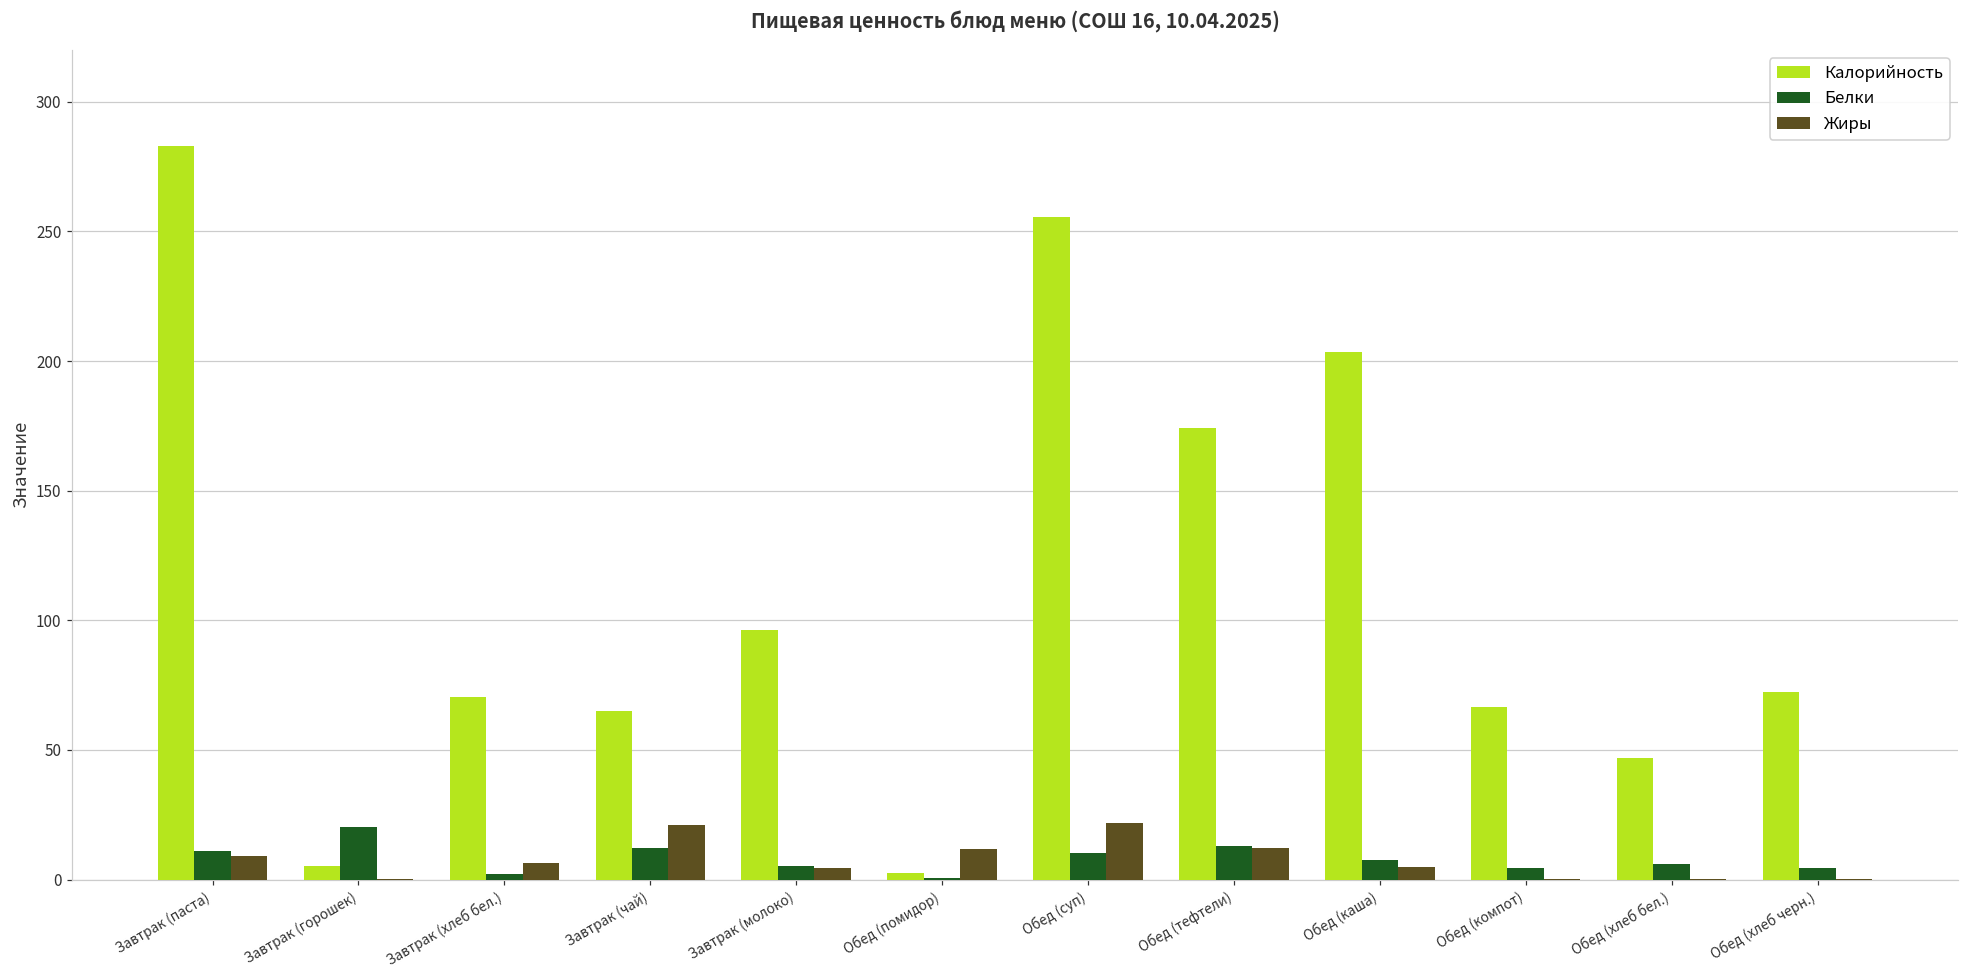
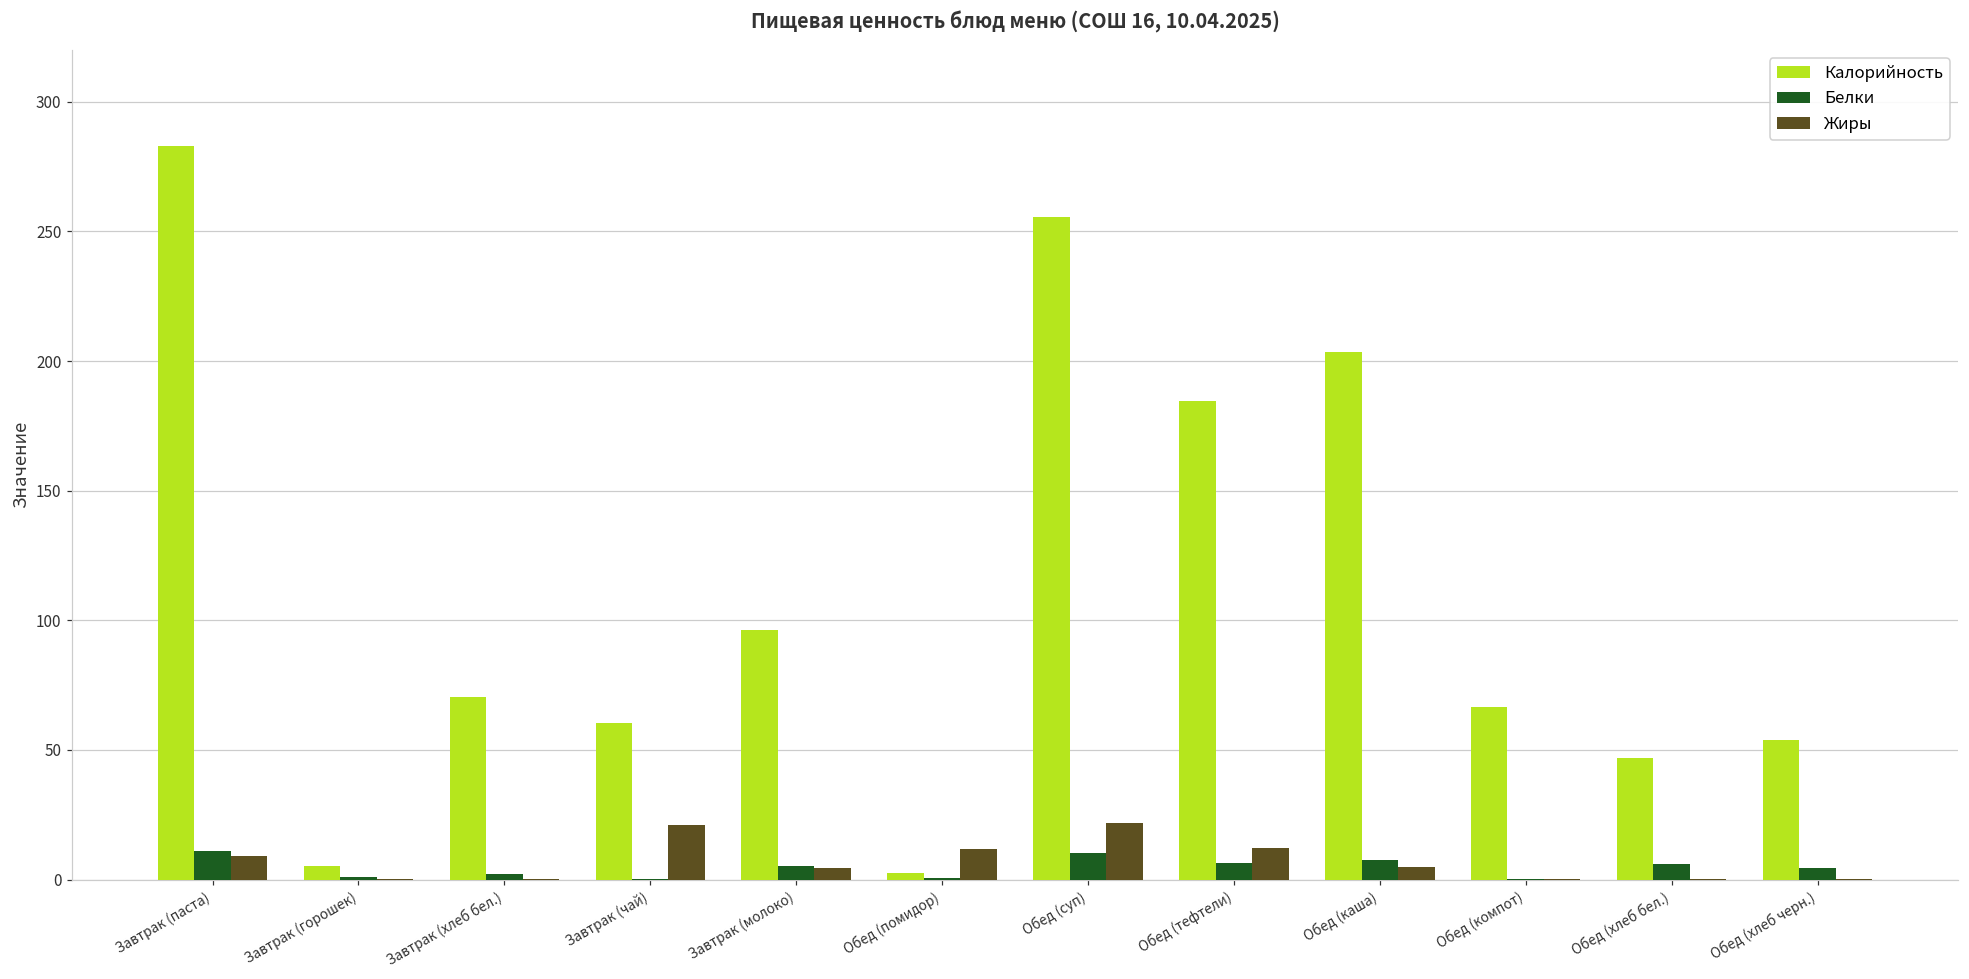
Белки, Завтрак (горошек): 20 -> 1
Жиры, Завтрак (хлеб бел.): 6 -> 0
Калорийность, Завтрак (чай): 65 -> 61
Белки, Завтрак (чай): 12 -> 0
Калорийность, Обед (тефтели): 174 -> 185
Белки, Обед (тефтели): 13 -> 6
Белки, Обед (компот): 4 -> 0
Калорийность, Обед (хлеб черн.): 72 -> 54
